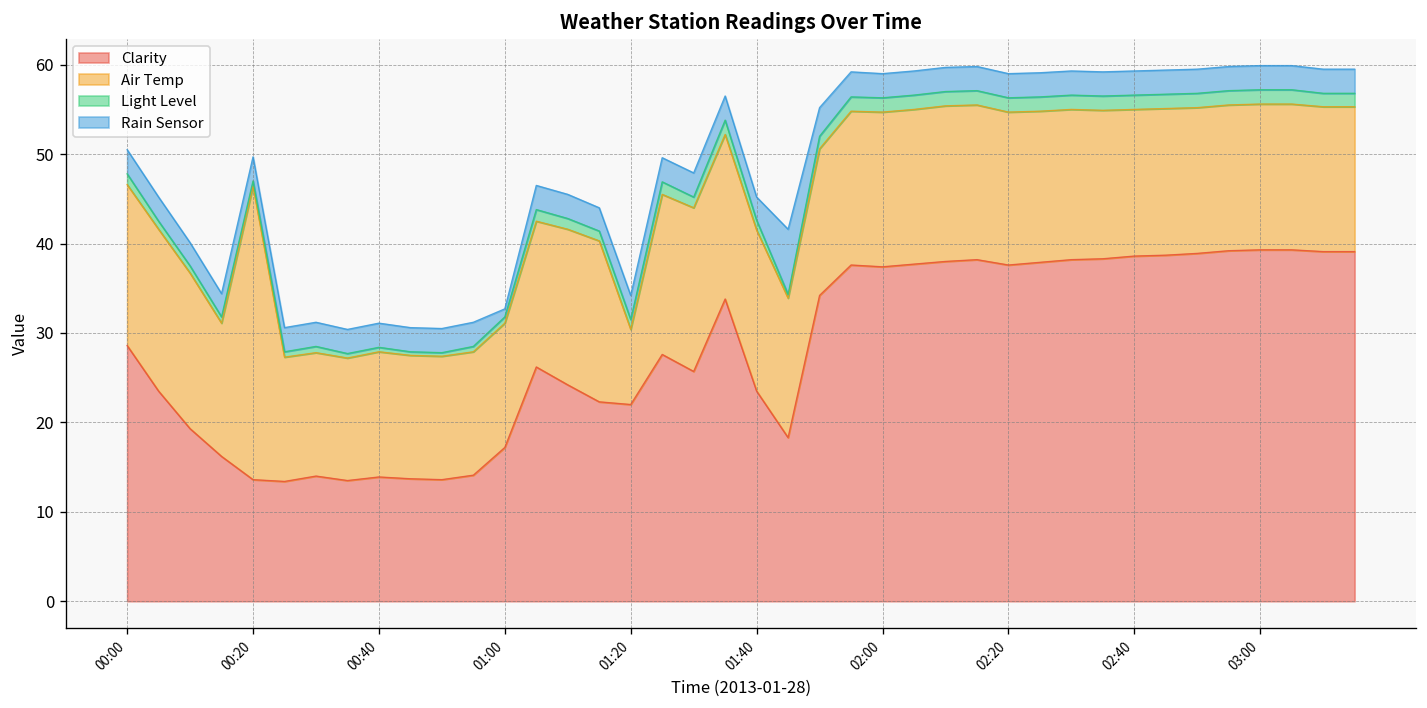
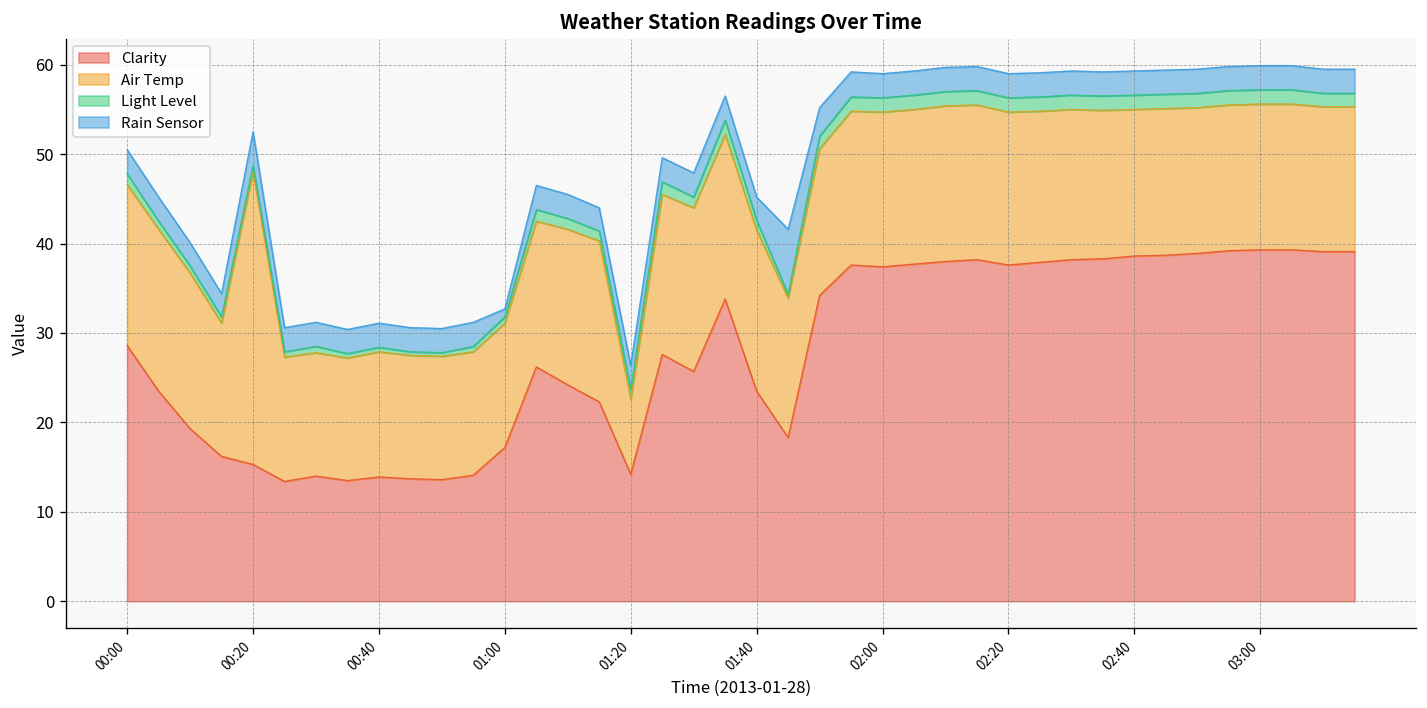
Clarity, 00:20: 14 -> 15
Rain Sensor, 00:20: 3 -> 4
Clarity, 01:20: 22 -> 14
